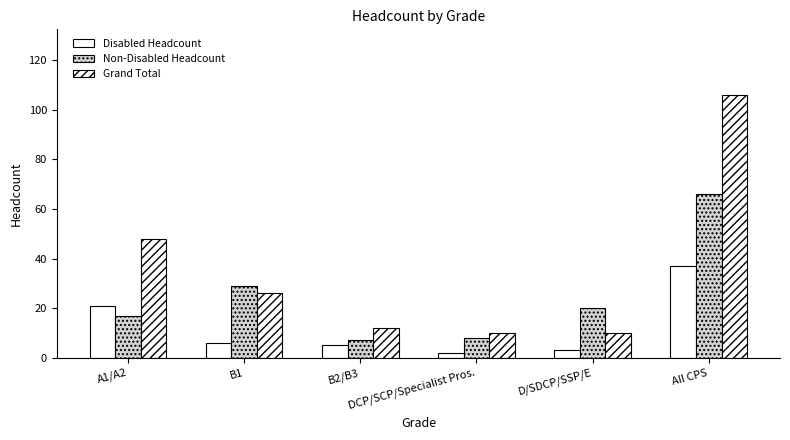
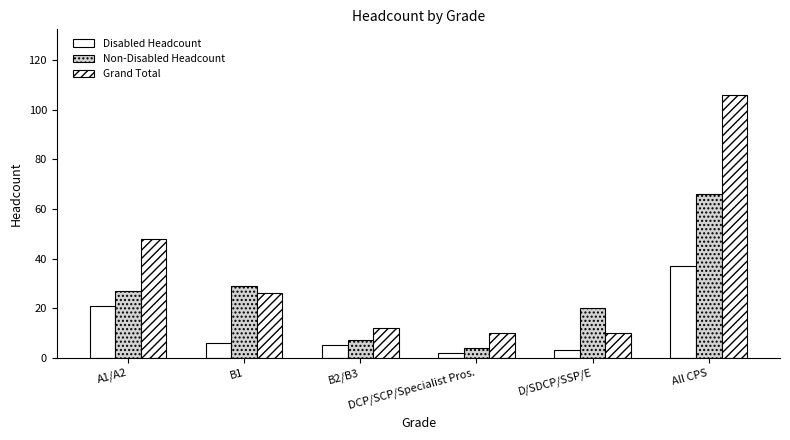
Non-Disabled Headcount, A1/A2: 17 -> 27
Non-Disabled Headcount, DCP/SCP/Specialist Pros.: 8 -> 4
